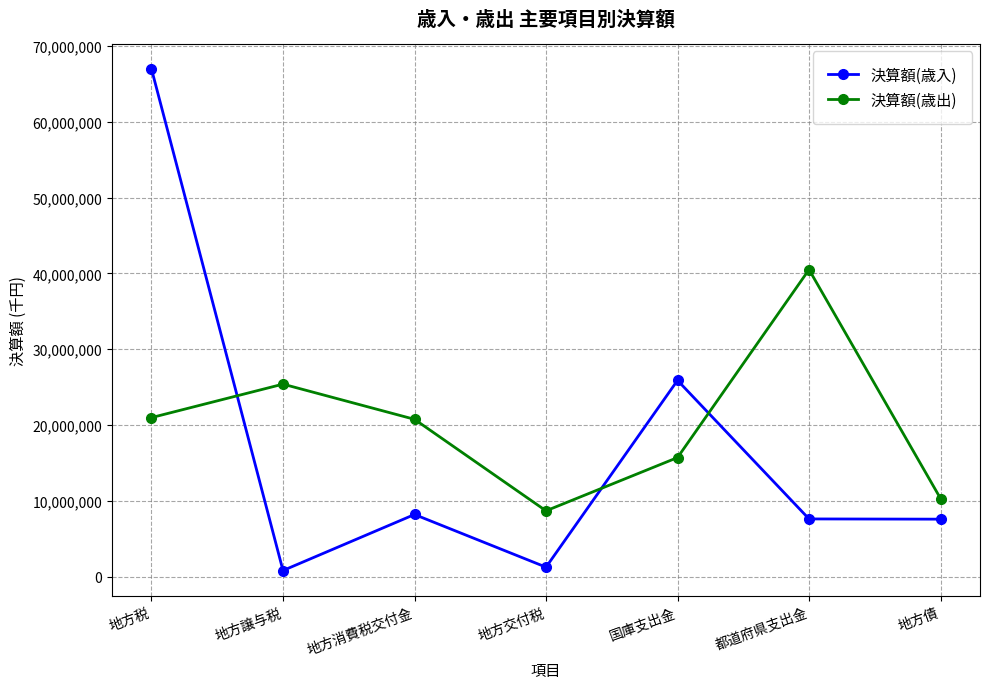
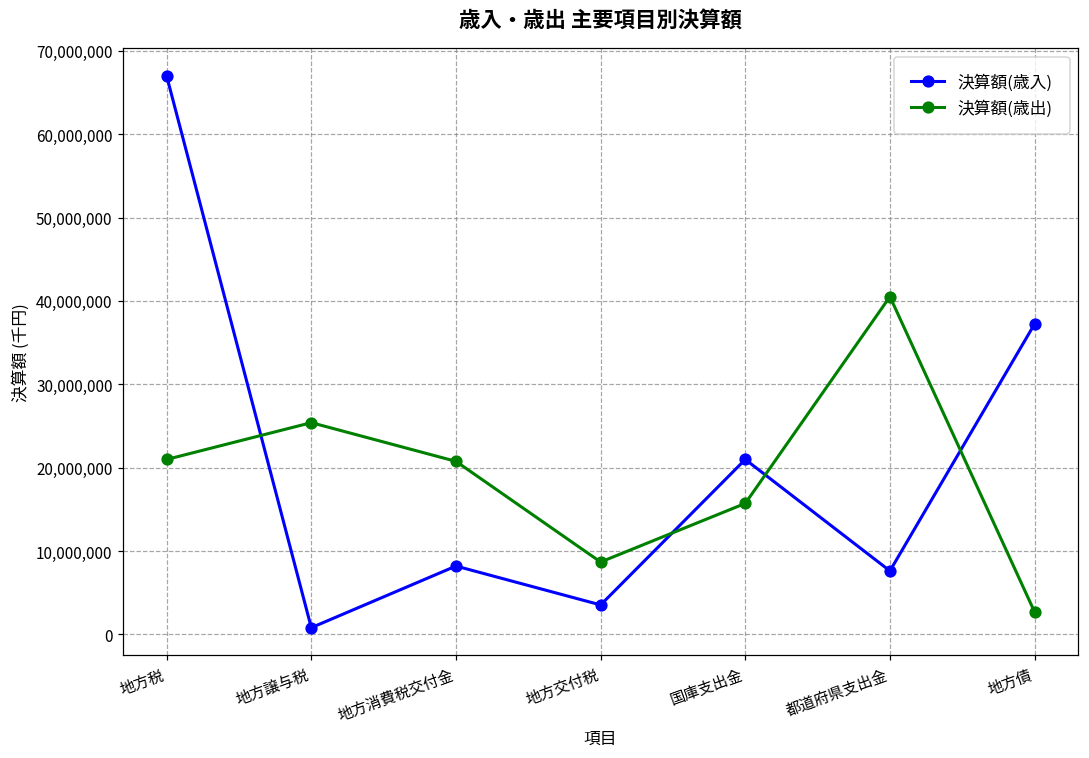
決算額(歳入), 地方交付税: 1,000,000 -> 4,000,000
決算額(歳入), 国庫支出金: 26,000,000 -> 21,000,000
決算額(歳入), 地方債: 8,000,000 -> 37,000,000
決算額(歳出), 地方債: 10,000,000 -> 3,000,000
